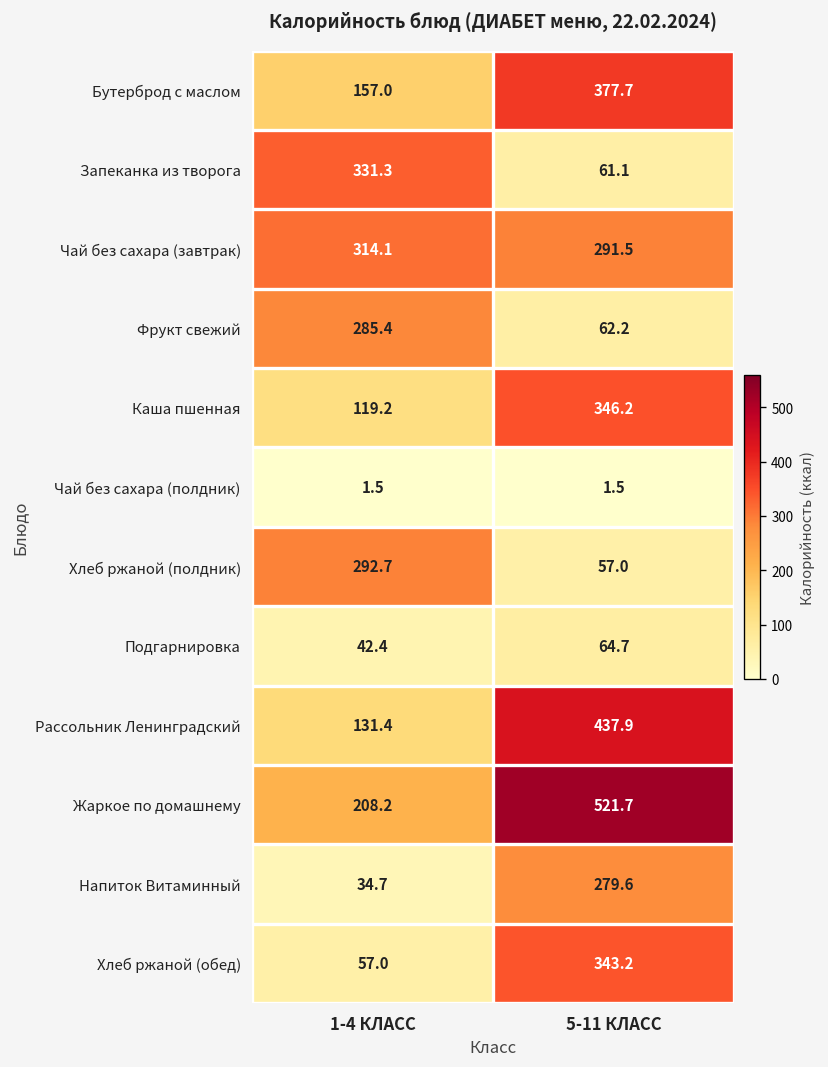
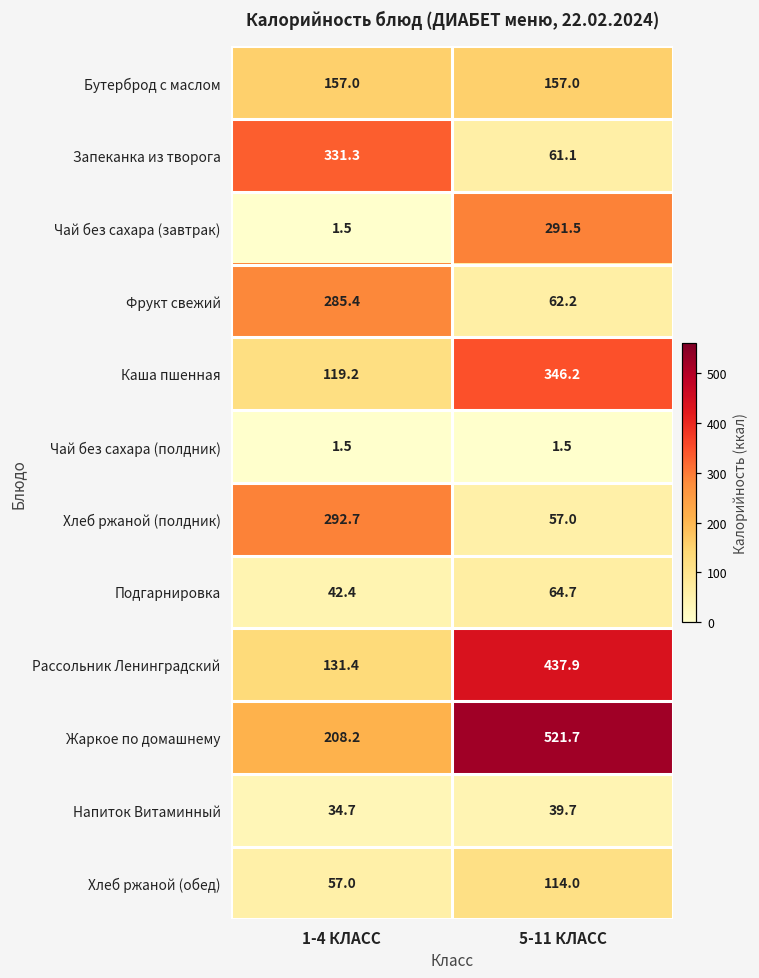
Бутерброд с маслом, 5-11 КЛАСС: 377.7 -> 157.0
Чай без сахара (завтрак), 1-4 КЛАСС: 314.1 -> 1.5
Напиток Витаминный, 5-11 КЛАСС: 279.6 -> 39.7
Хлеб ржаной (обед), 5-11 КЛАСС: 343.2 -> 114.0
